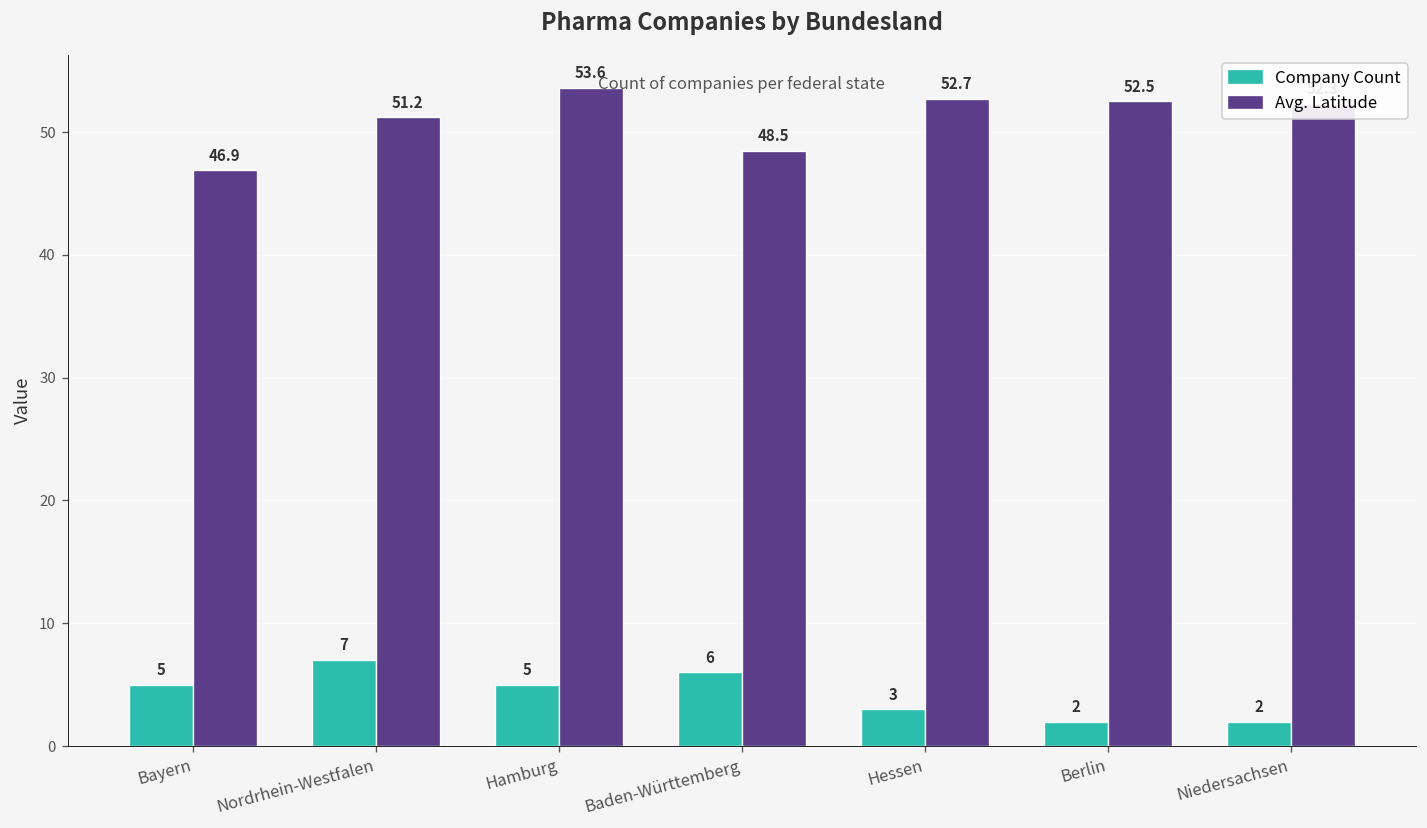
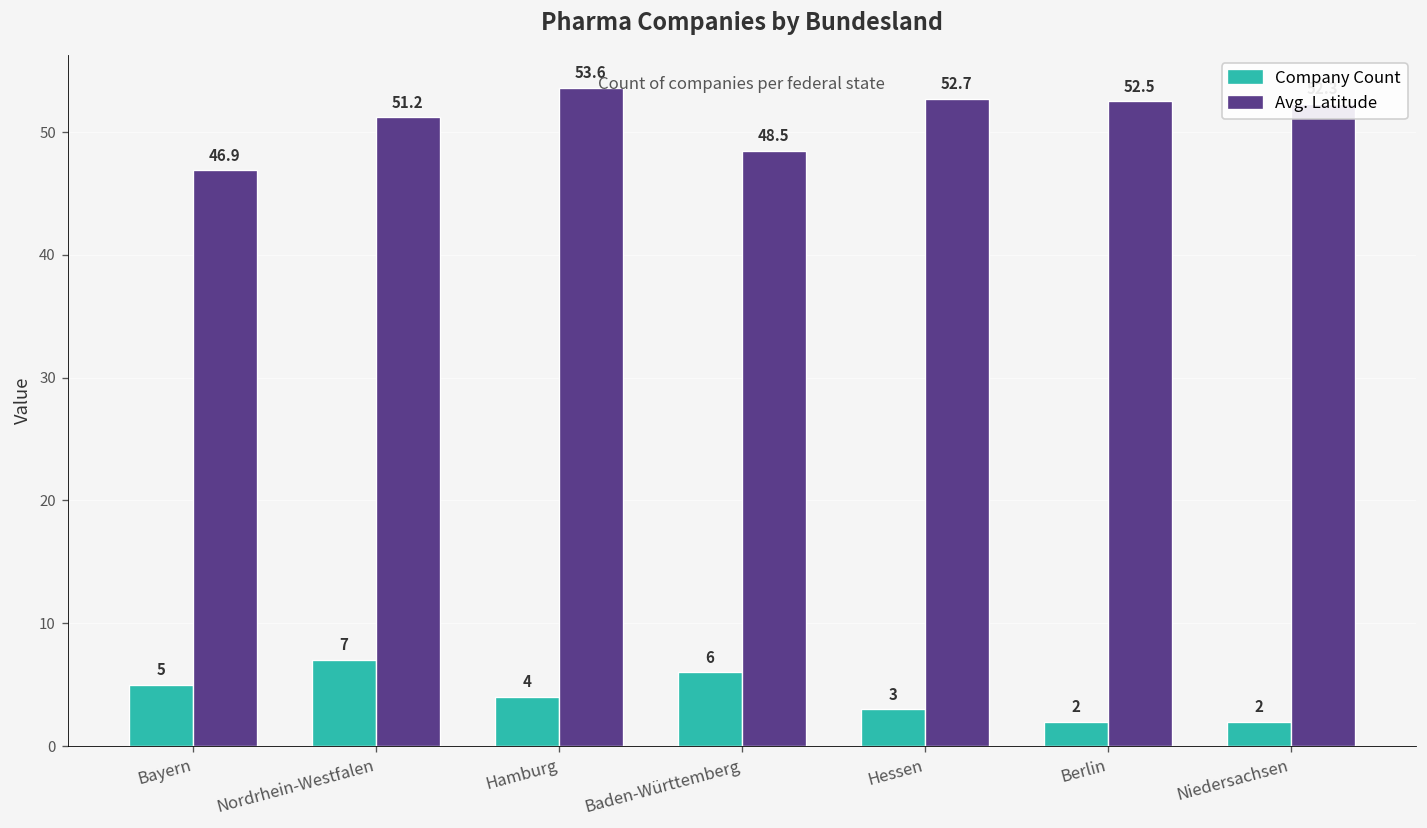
Company Count, Hamburg: 5 -> 4
